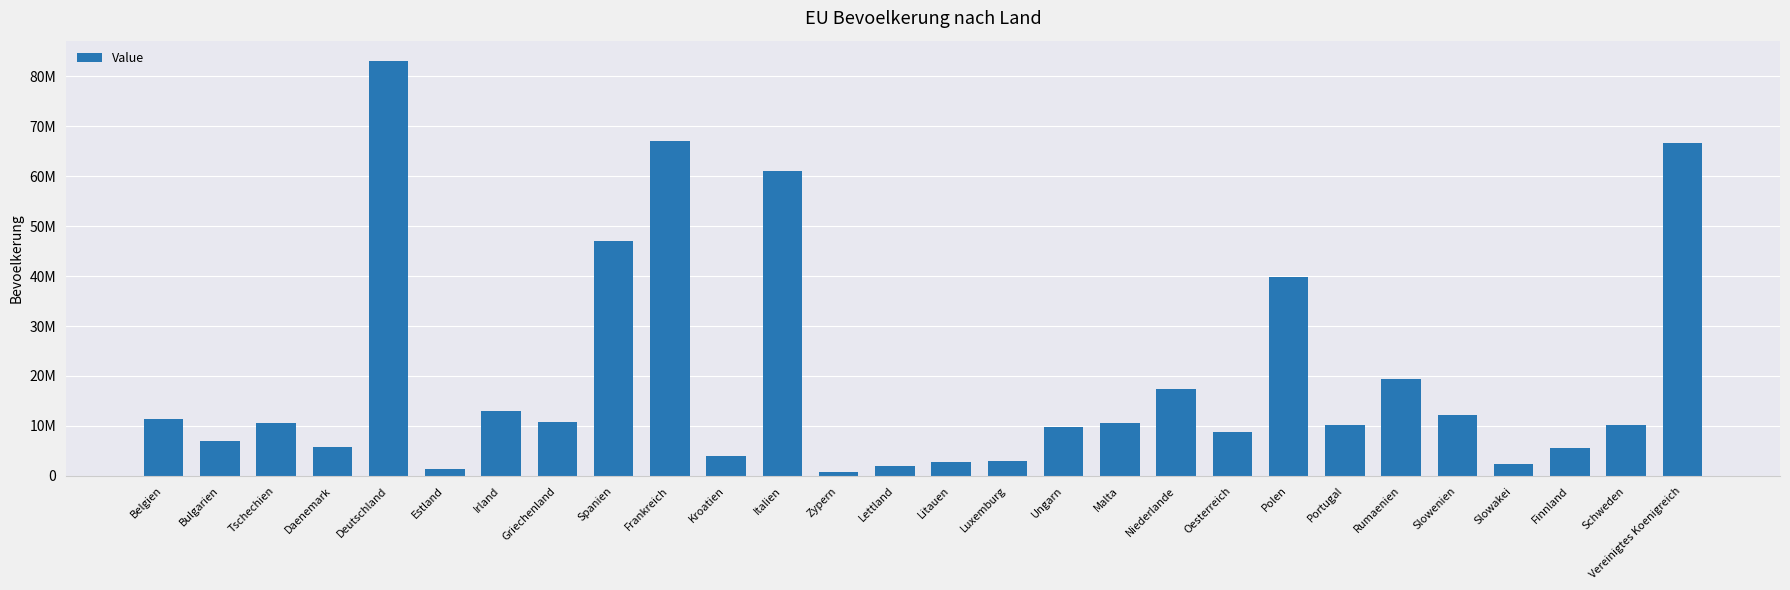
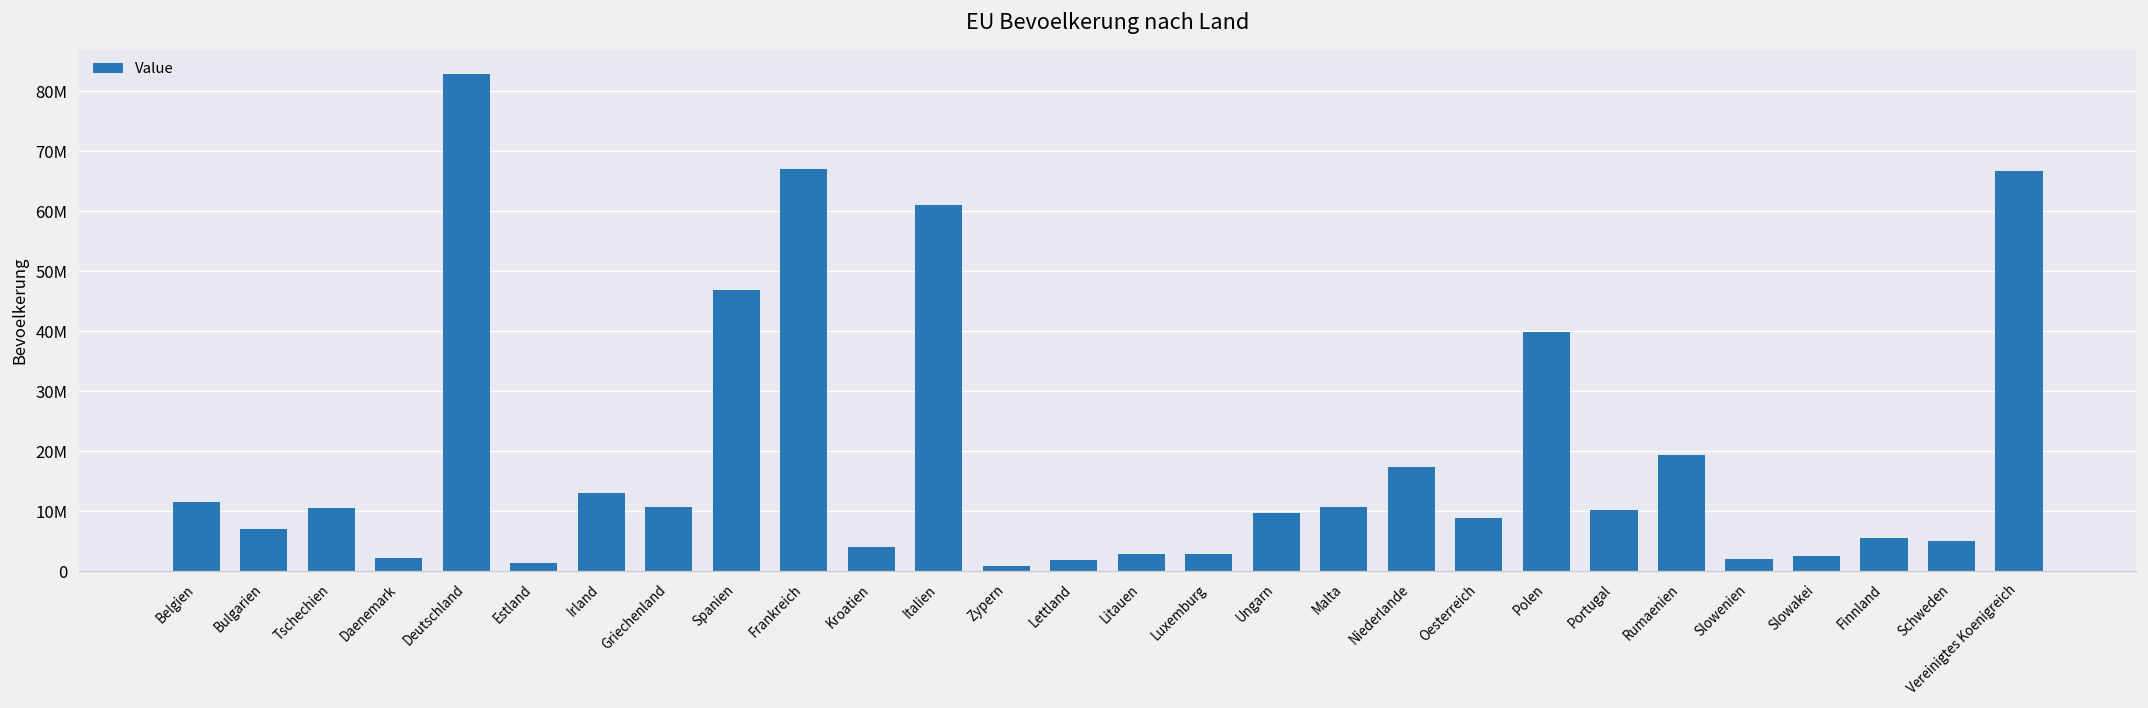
Daenemark: 6000000 -> 2000000
Slowenien: 12000000 -> 2000000
Schweden: 10000000 -> 5000000
